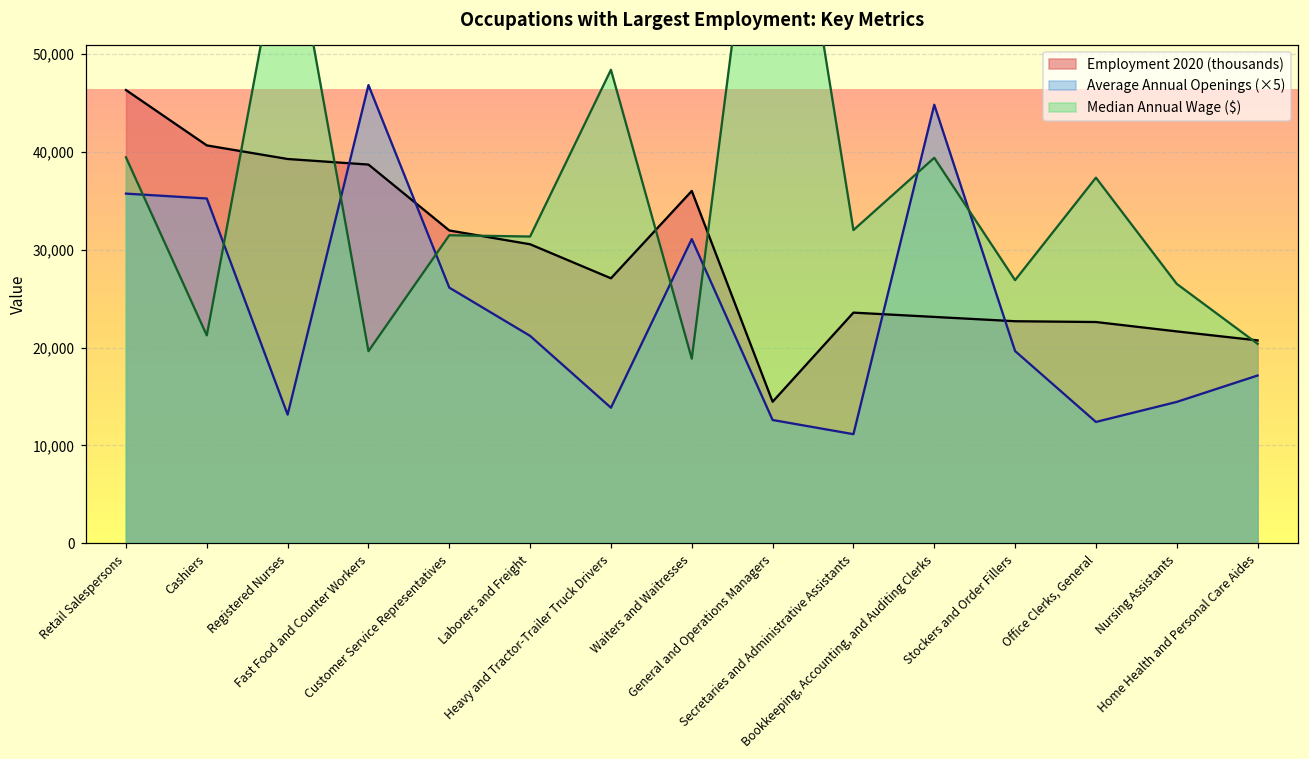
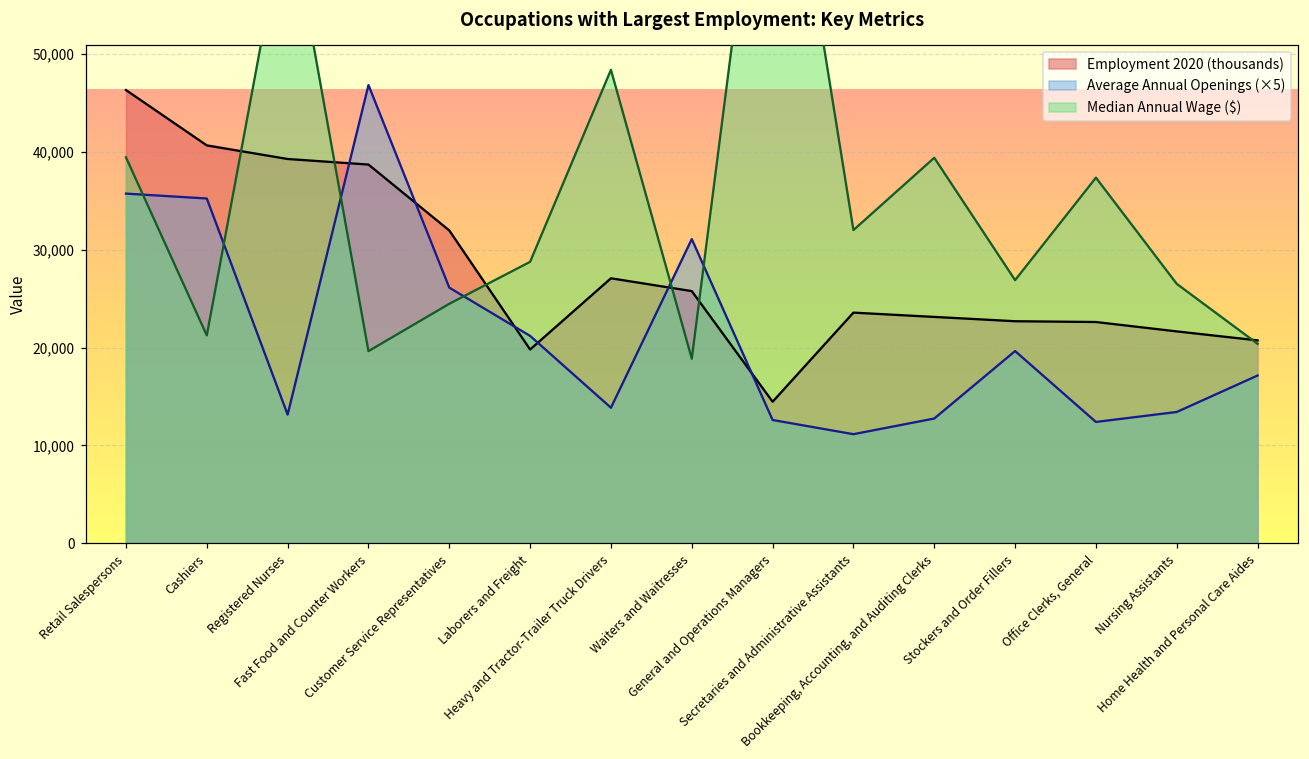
Median Annual Wage ($), Customer Service Representatives: 31,000 -> 24,000
Employment 2020 (thousands), Laborers and Freight: 31,000 -> 20,000
Median Annual Wage ($), Laborers and Freight: 31,000 -> 29,000
Employment 2020 (thousands), Waiters and Waitresses: 36,000 -> 26,000
Average Annual Openings (×5), Bookkeeping, Accounting, and Auditing Clerks: 45,000 -> 13,000
Average Annual Openings (×5), Nursing Assistants: 14,000 -> 13,000
